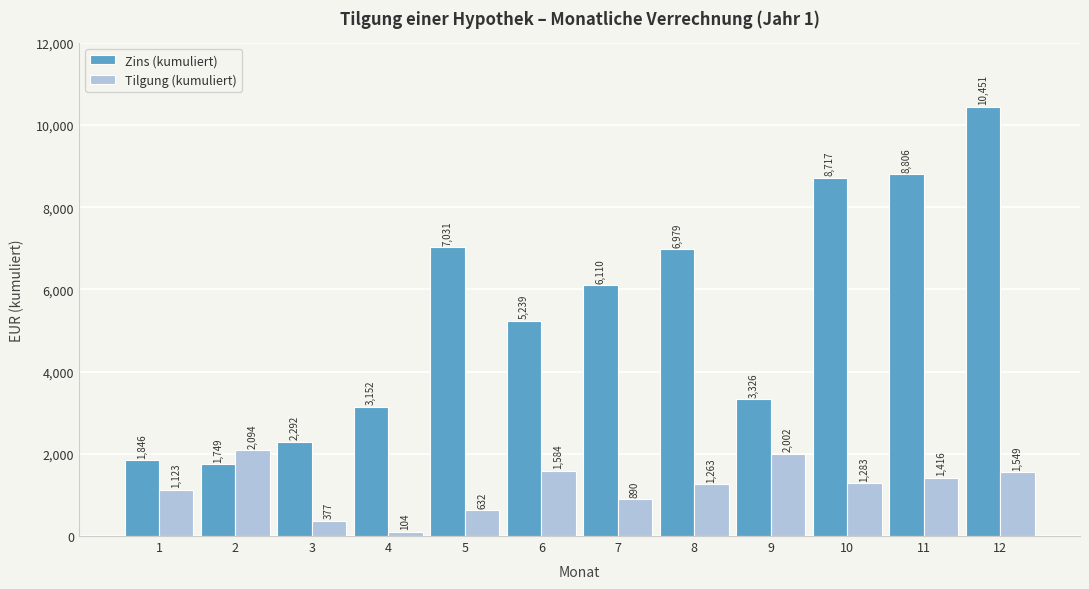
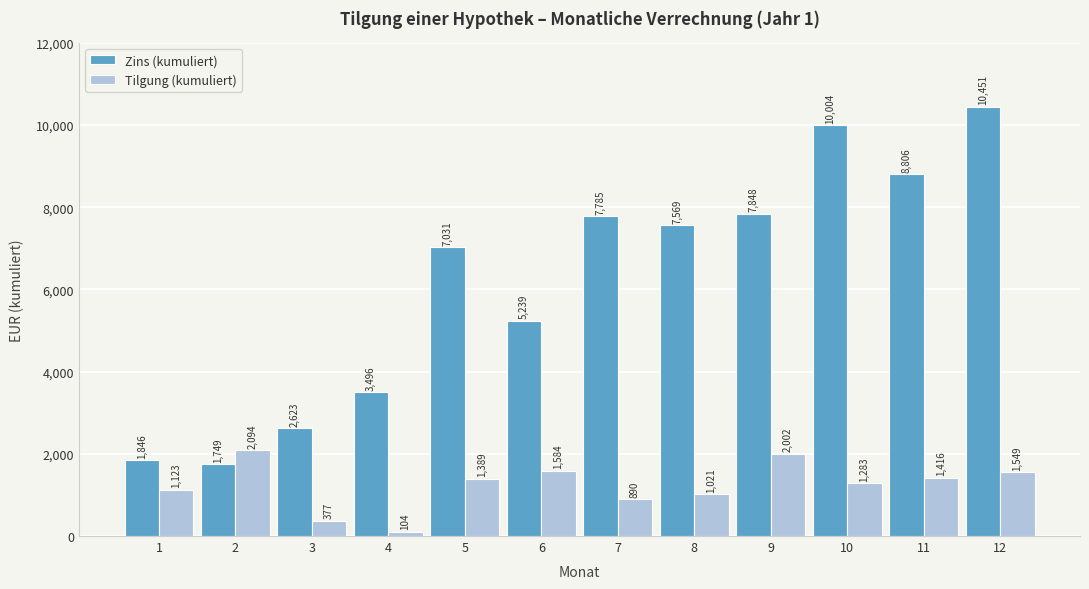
Zins (kumuliert), 3: 2,292 -> 2,623
Zins (kumuliert), 4: 3,152 -> 3,496
Tilgung (kumuliert), 5: 632 -> 1,389
Zins (kumuliert), 7: 6,110 -> 7,785
Zins (kumuliert), 8: 6,979 -> 7,569
Tilgung (kumuliert), 8: 1,263 -> 1,021
Zins (kumuliert), 9: 3,326 -> 7,848
Zins (kumuliert), 10: 8,717 -> 10,004
